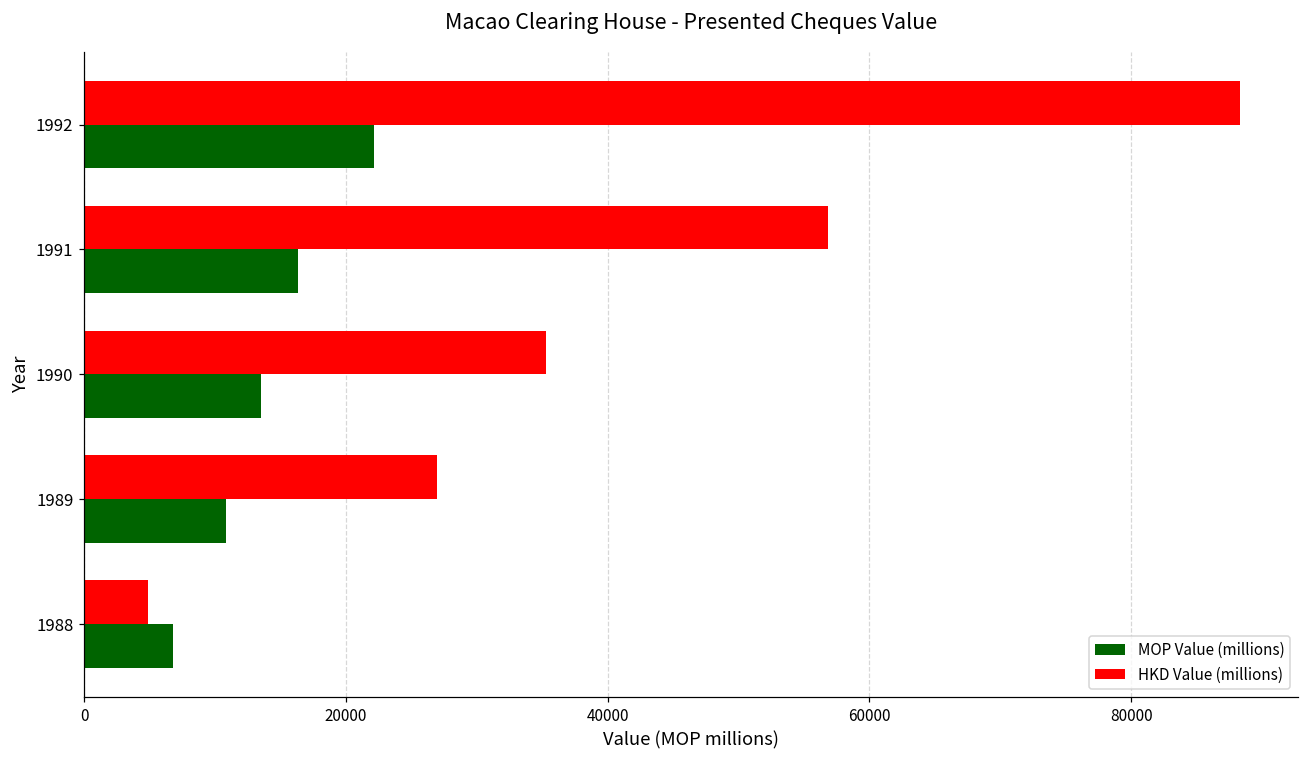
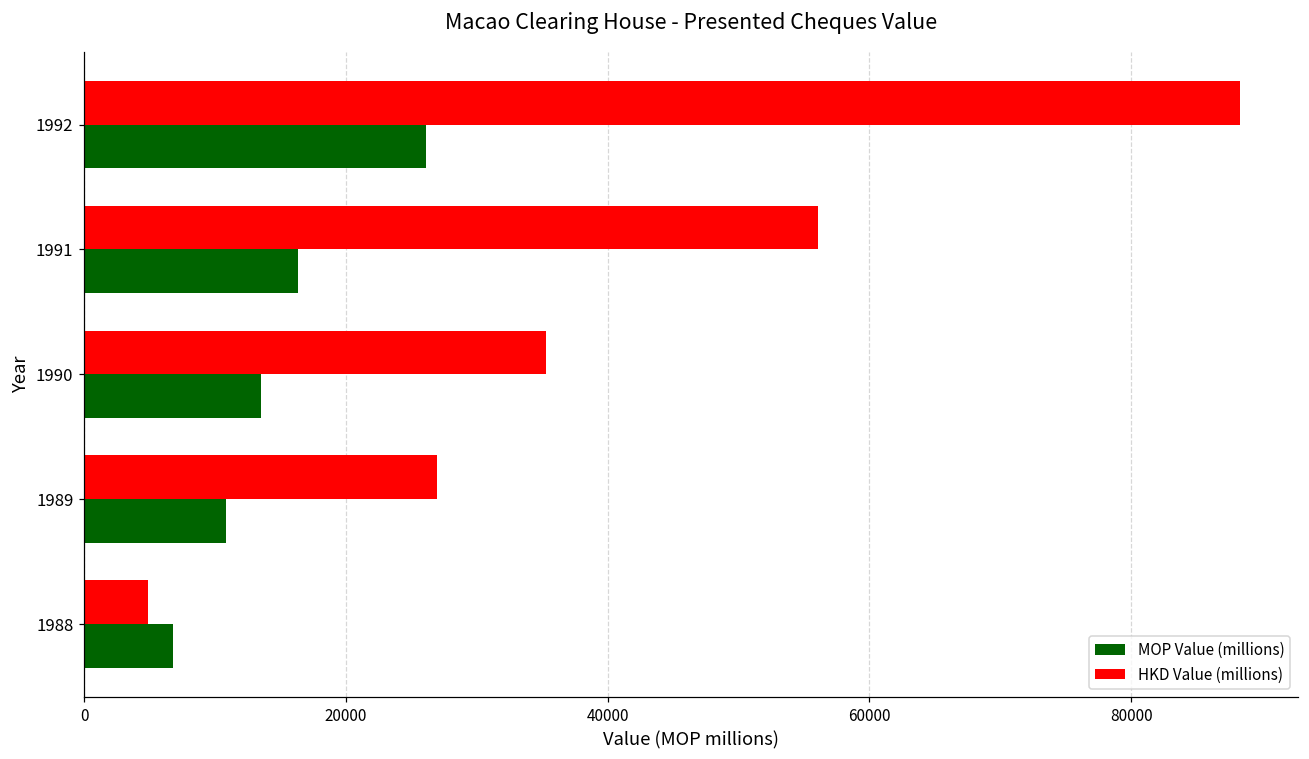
MOP Value (millions), 1992: 22200 -> 26100
HKD Value (millions), 1991: 56800 -> 56100
